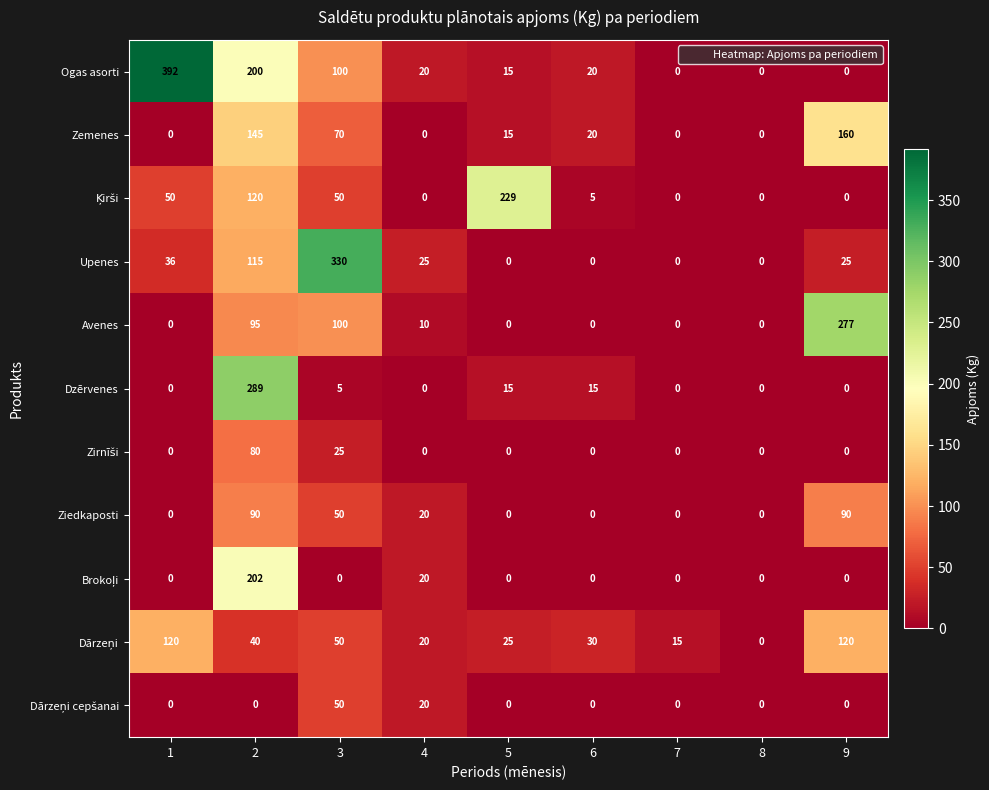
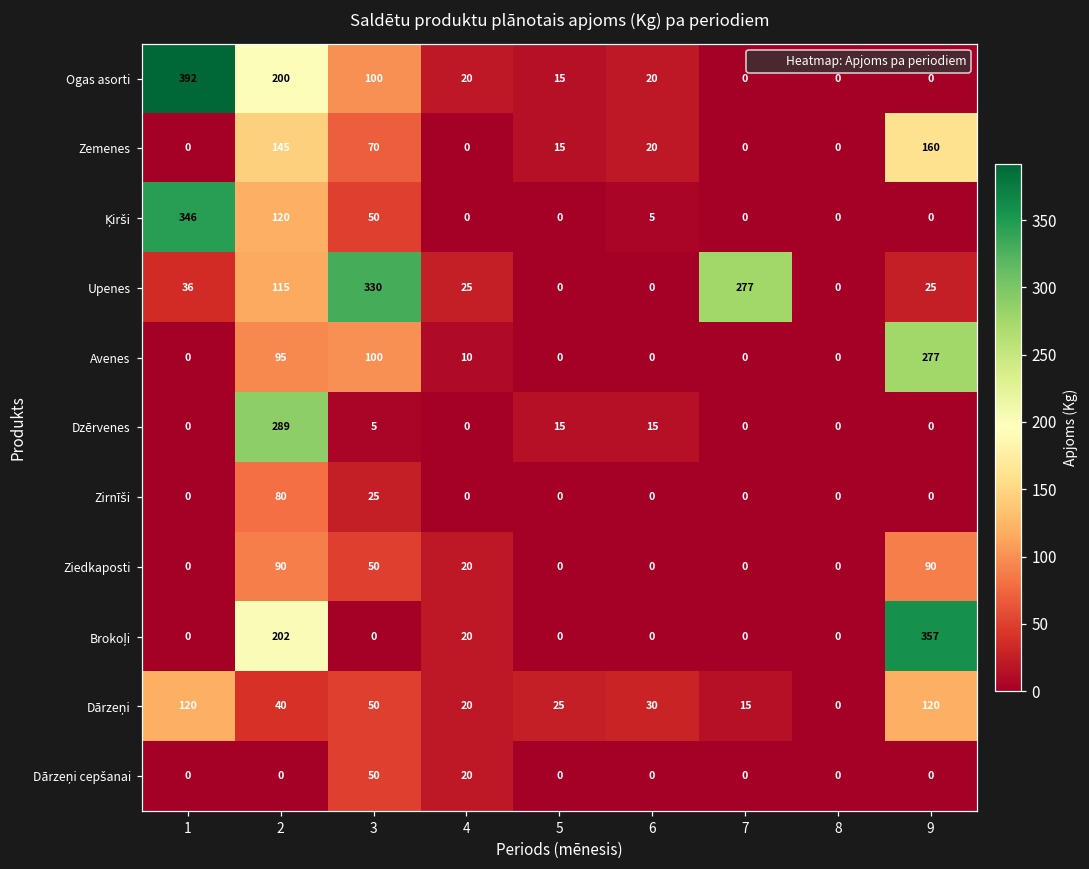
Ķirši, 1: 50 -> 346
Ķirši, 5: 229 -> 0
Upenes, 7: 0 -> 277
Brokoļi, 9: 0 -> 357
